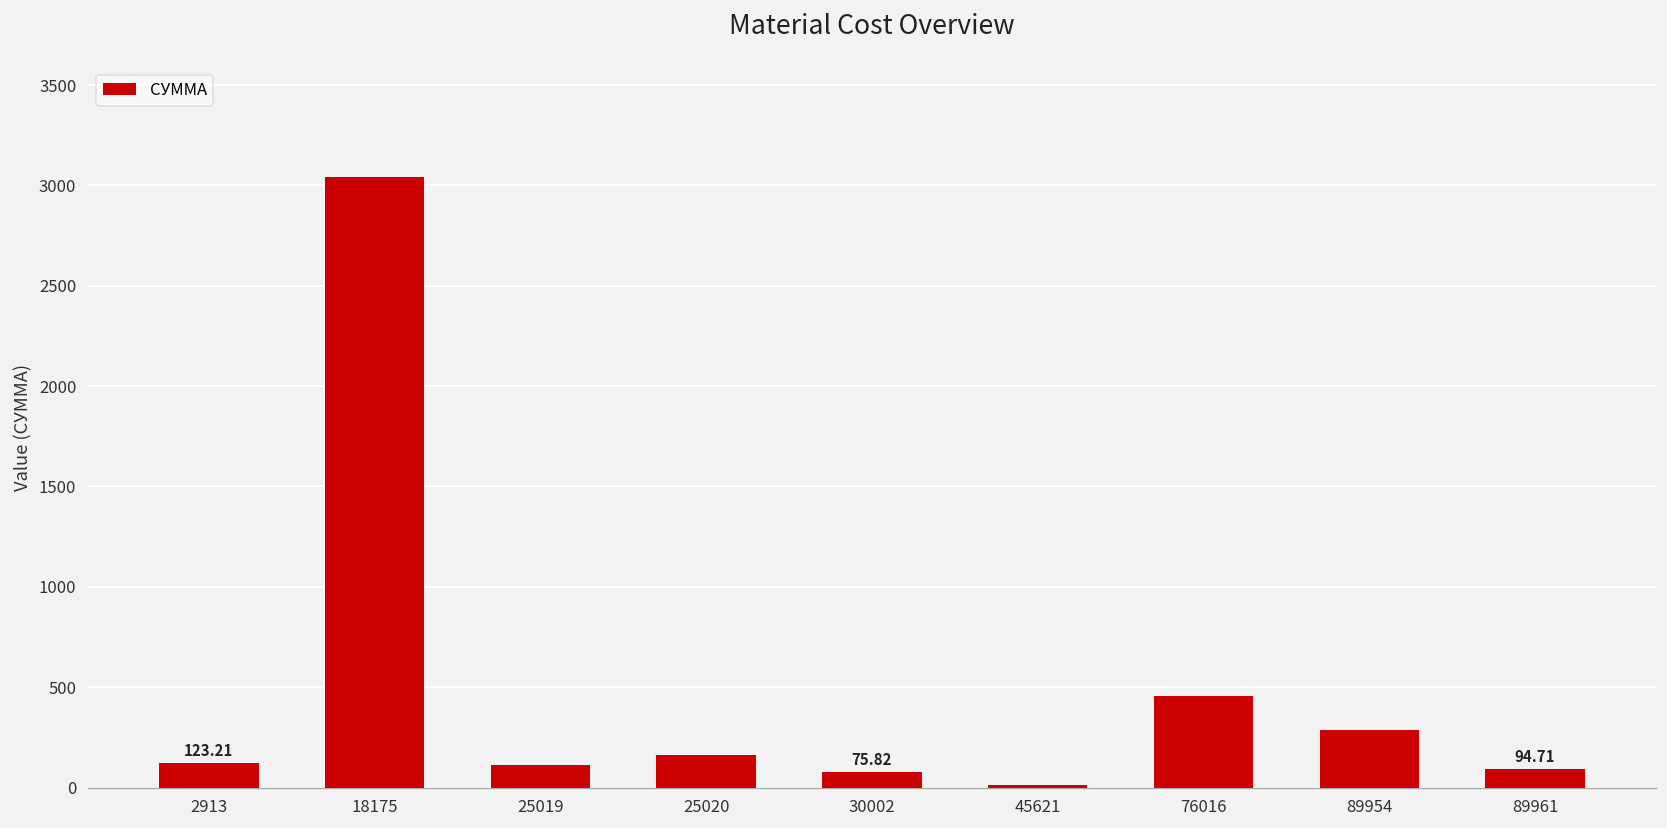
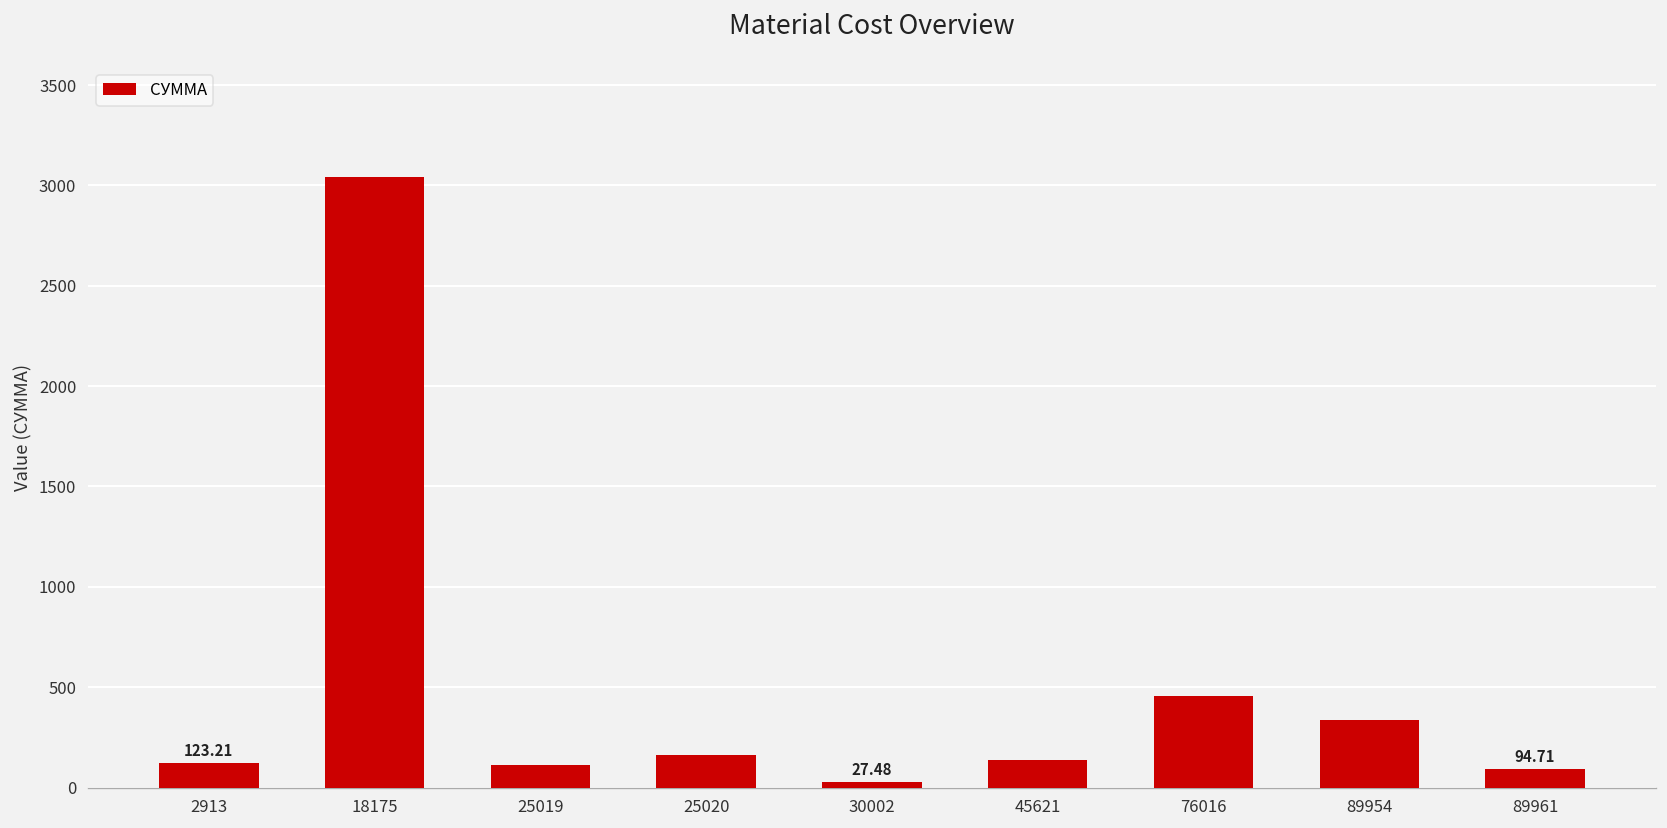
30002: 75.82 -> 27.48
45621: 10 -> 140
89954: 290 -> 340
